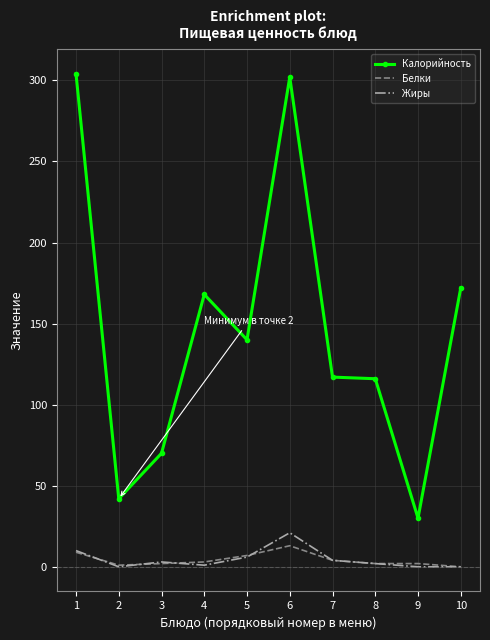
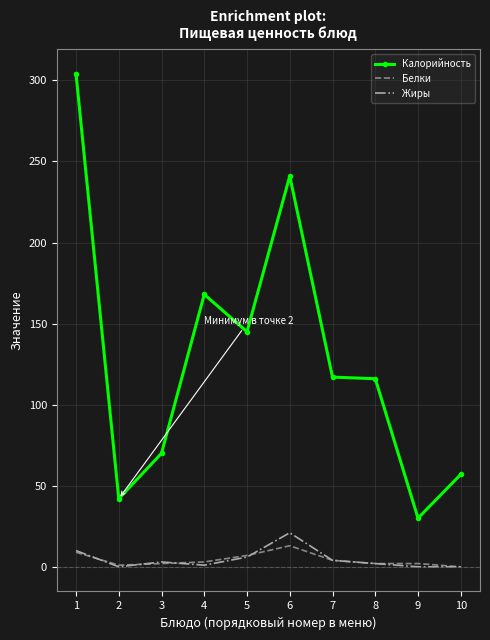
Калорийность, 5: 140 -> 145
Калорийность, 6: 302 -> 241
Калорийность, 10: 172 -> 57
